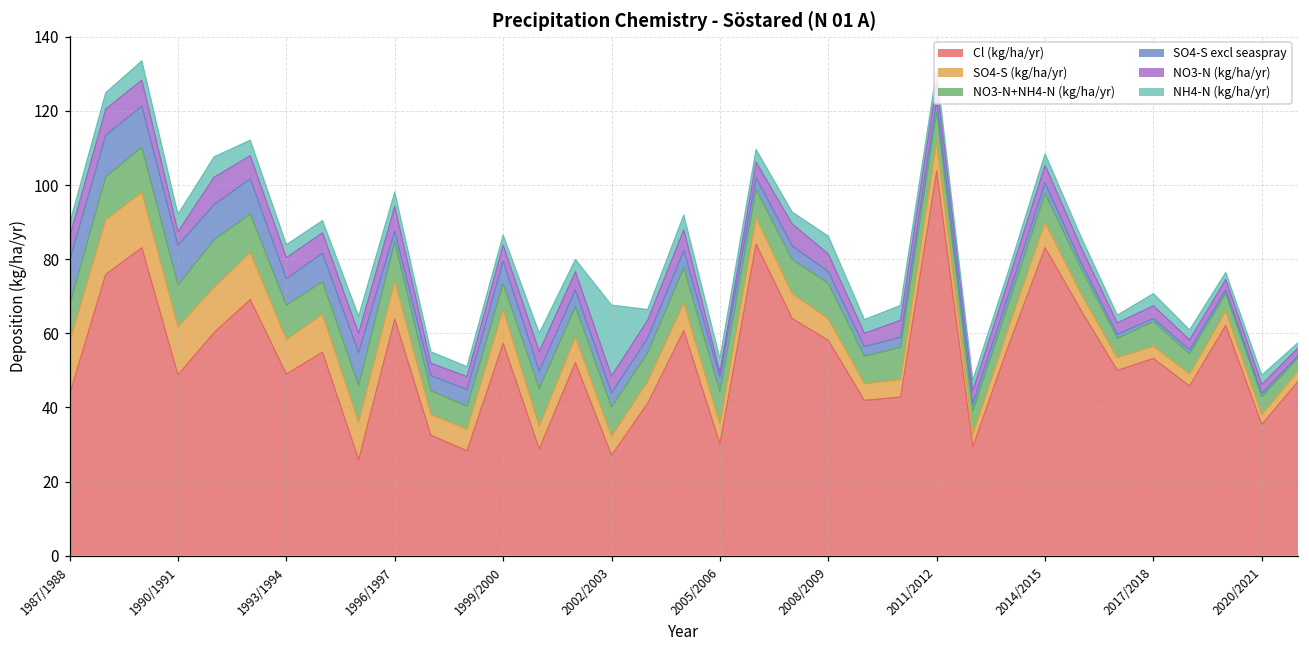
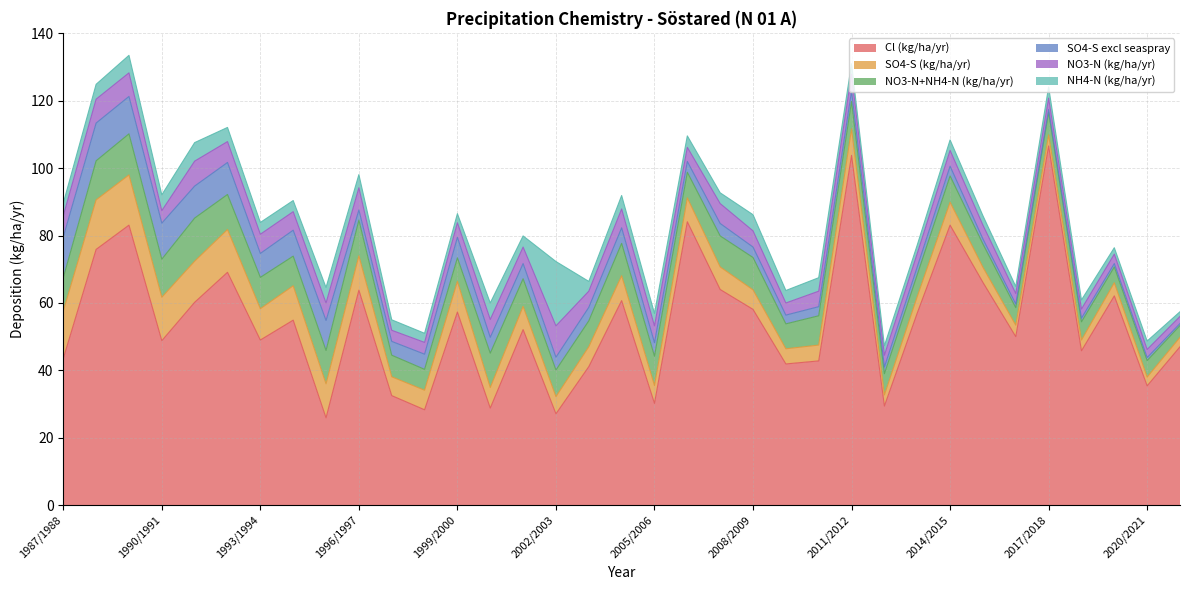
NO3-N (kg/ha/yr), 2002/2003: 5 -> 9
NO3-N (kg/ha/yr), 2005/2006: 1 -> 5
Cl (kg/ha/yr), 2017/2018: 53 -> 107
